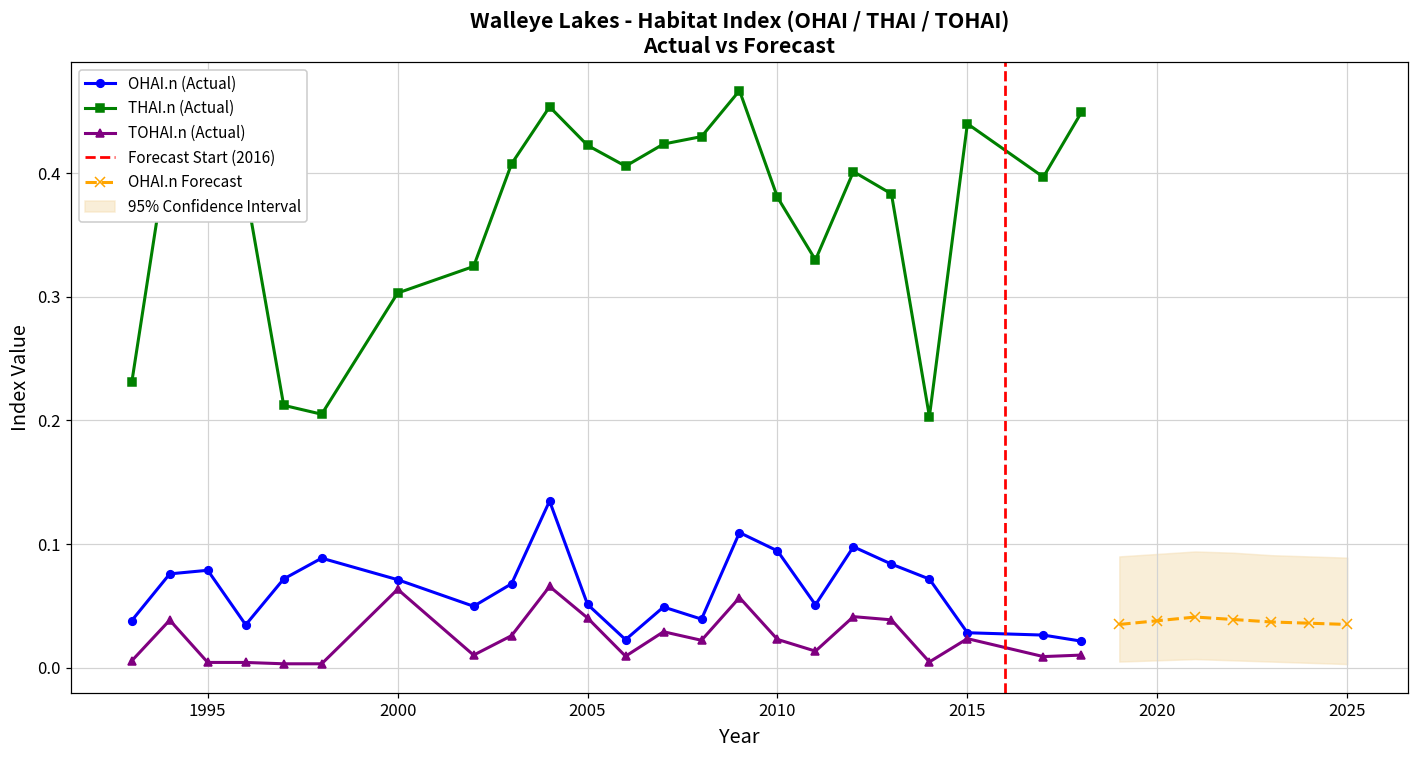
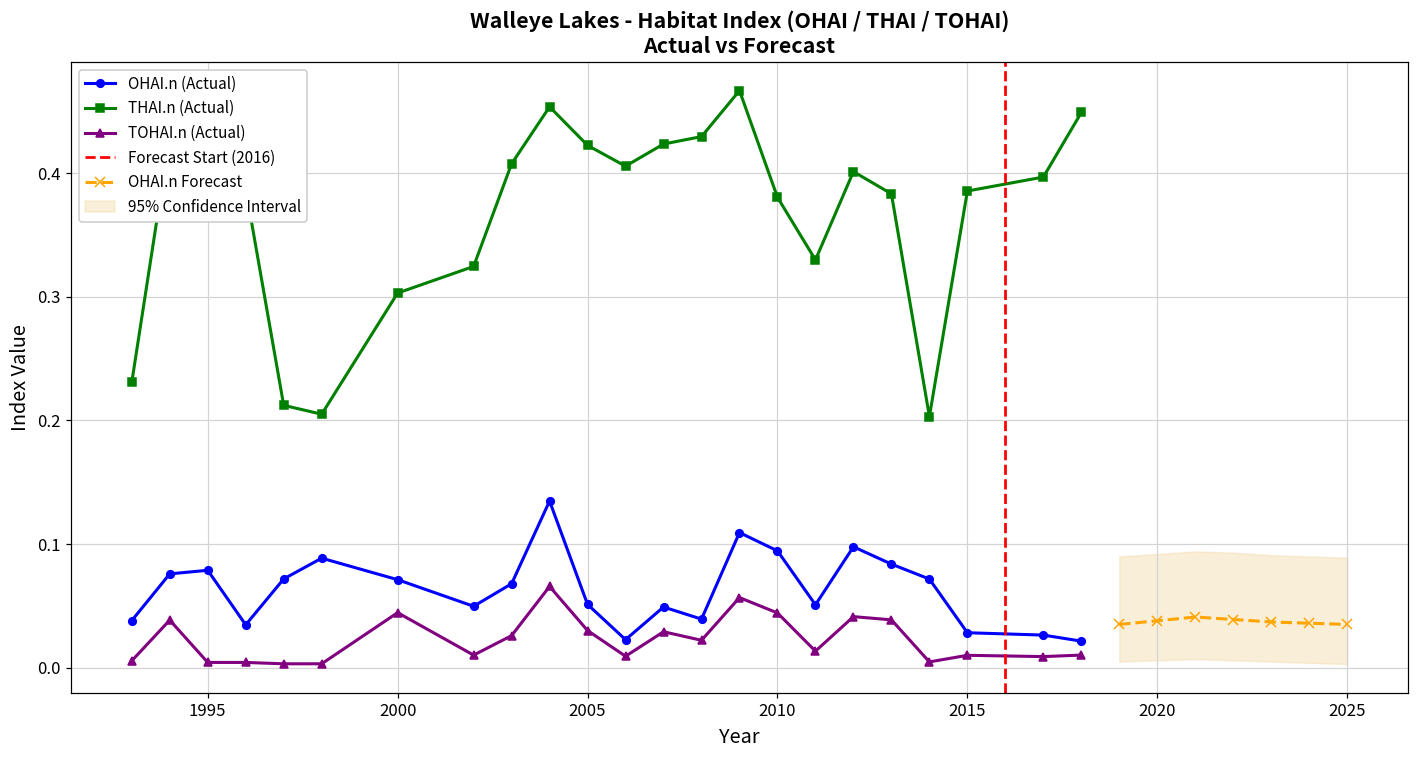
TOHAI.n (Actual), 2000: 0.063 -> 0.045
TOHAI.n (Actual), 2005: 0.040 -> 0.030
TOHAI.n (Actual), 2010: 0.023 -> 0.044
THAI.n (Actual), 2015: 0.440 -> 0.386
TOHAI.n (Actual), 2015: 0.024 -> 0.010
